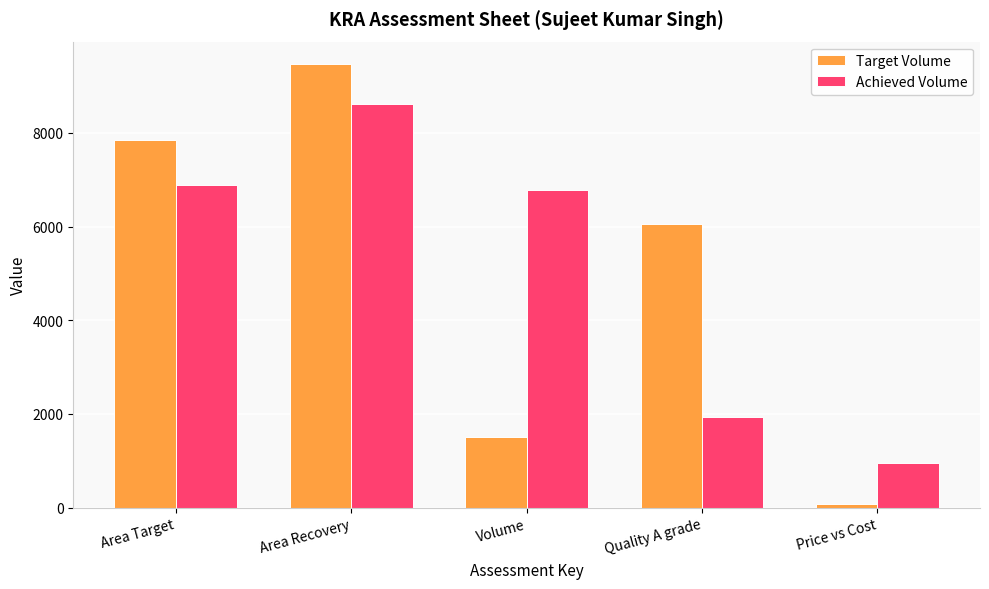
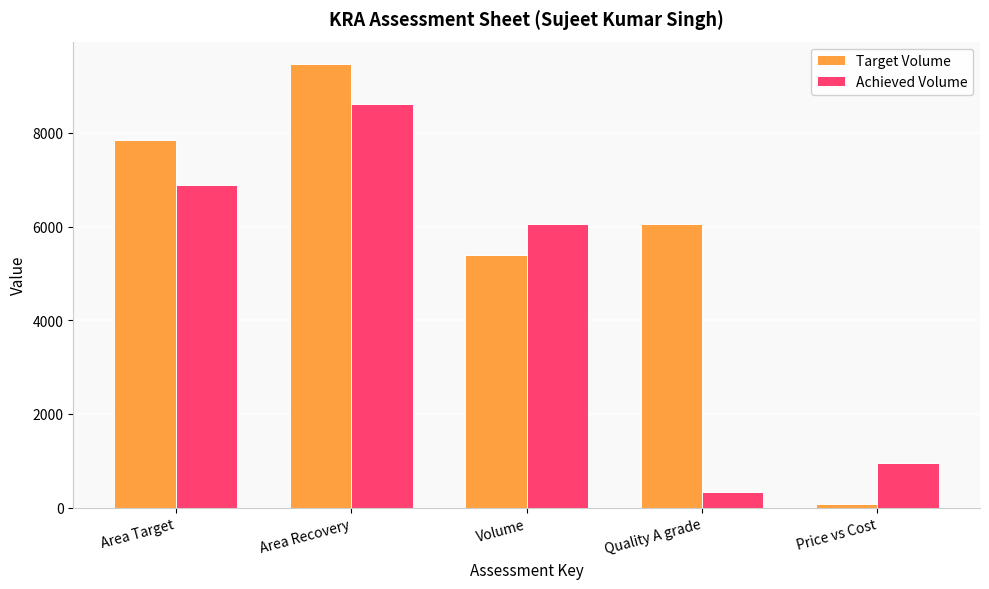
Target Volume, Volume: 1500 -> 5400
Achieved Volume, Volume: 6800 -> 6100
Achieved Volume, Quality A grade: 1900 -> 300
